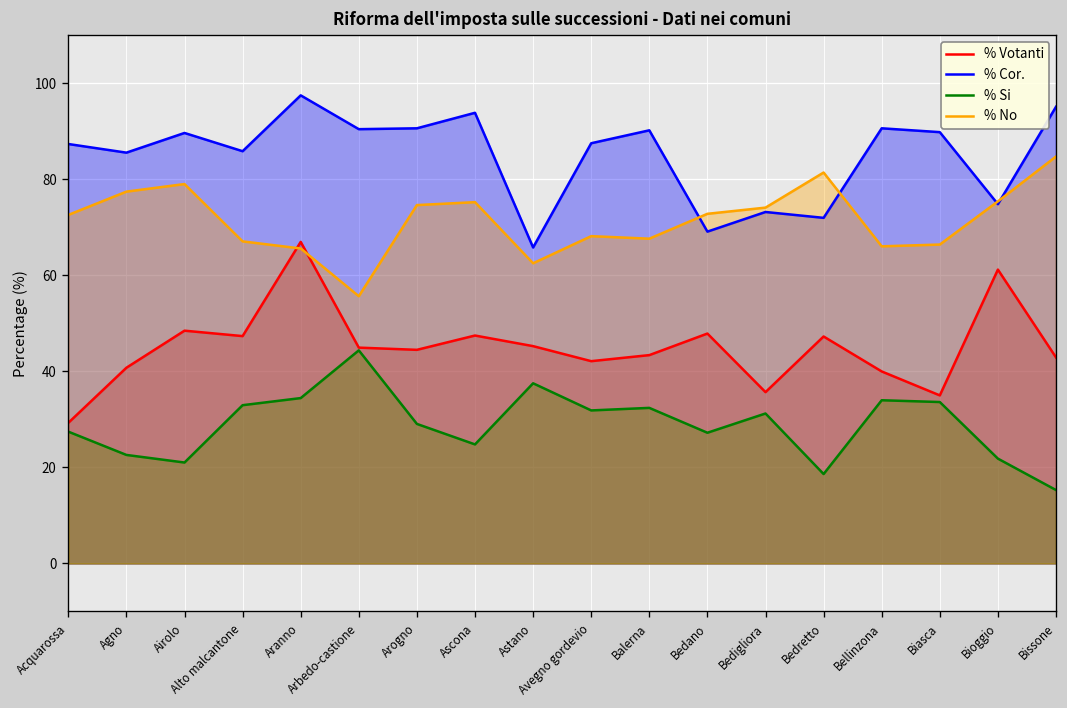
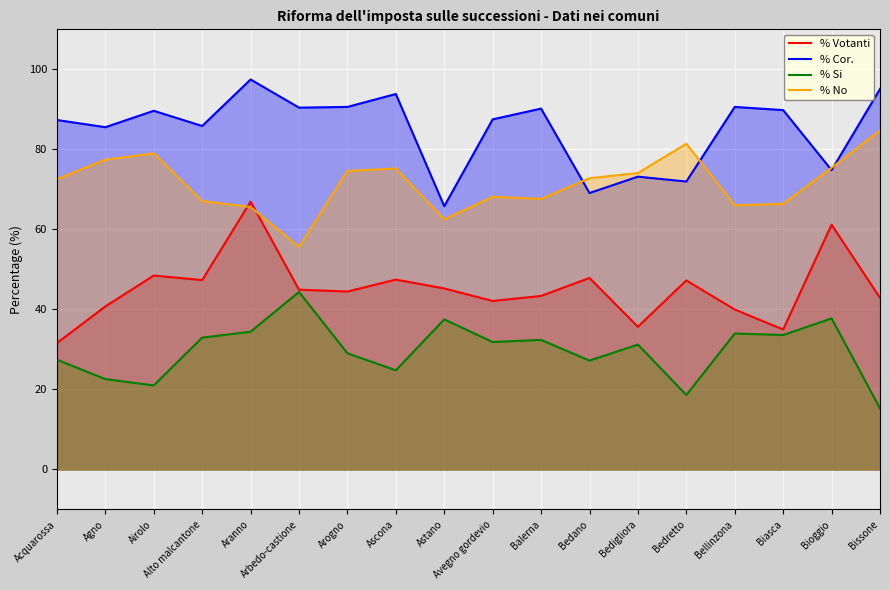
% Votanti, Acquarossa: 29 -> 32
% Si, Bioggio: 22 -> 38
